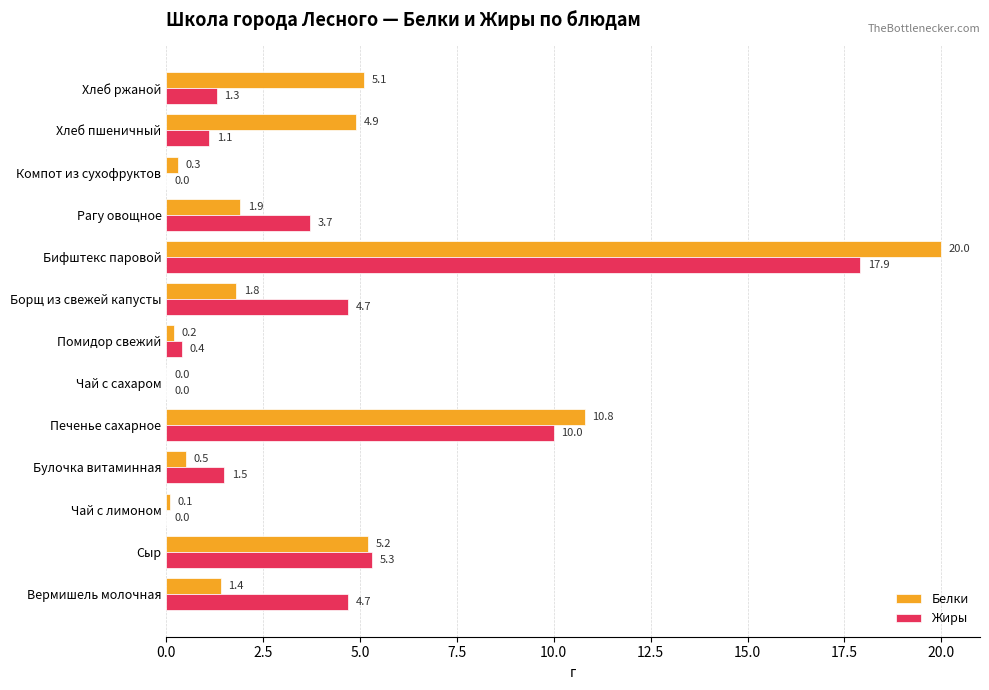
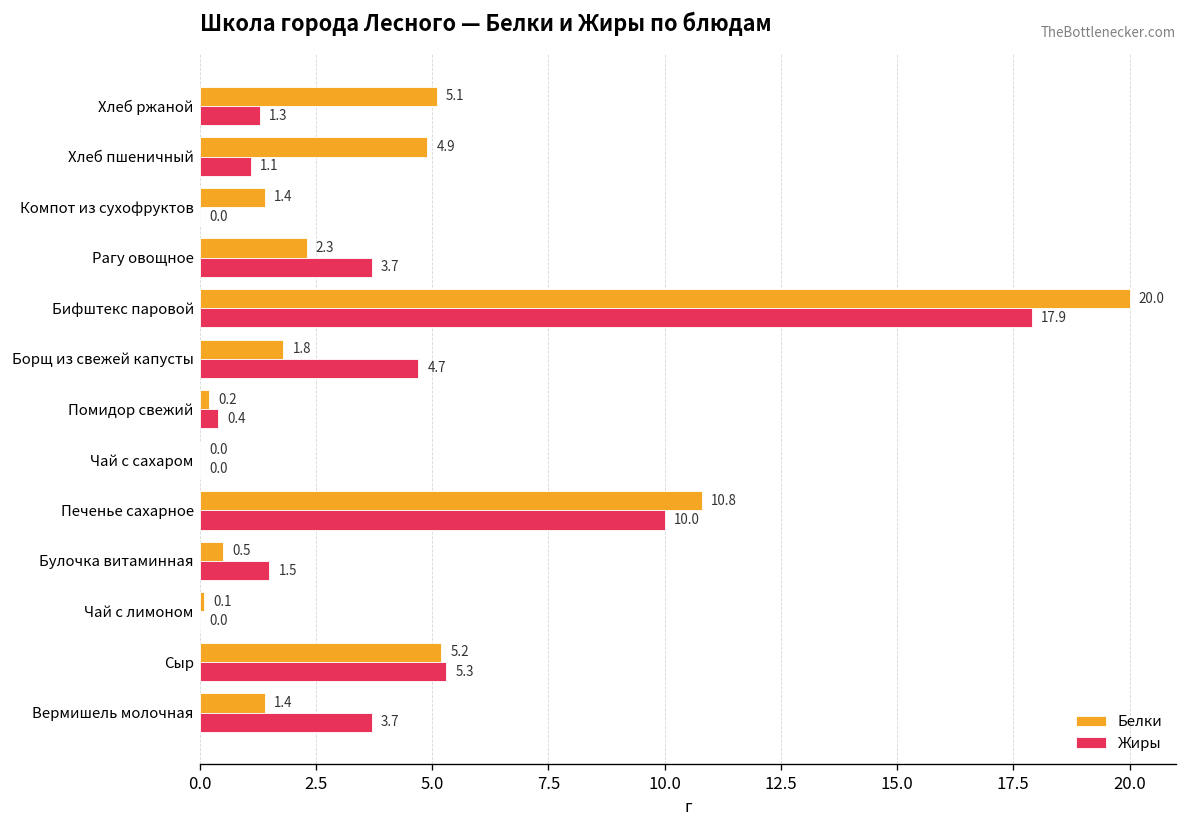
Белки, Компот из сухофруктов: 0.3 -> 1.4
Белки, Рагу овощное: 1.9 -> 2.3
Жиры, Вермишель молочная: 4.7 -> 3.7
